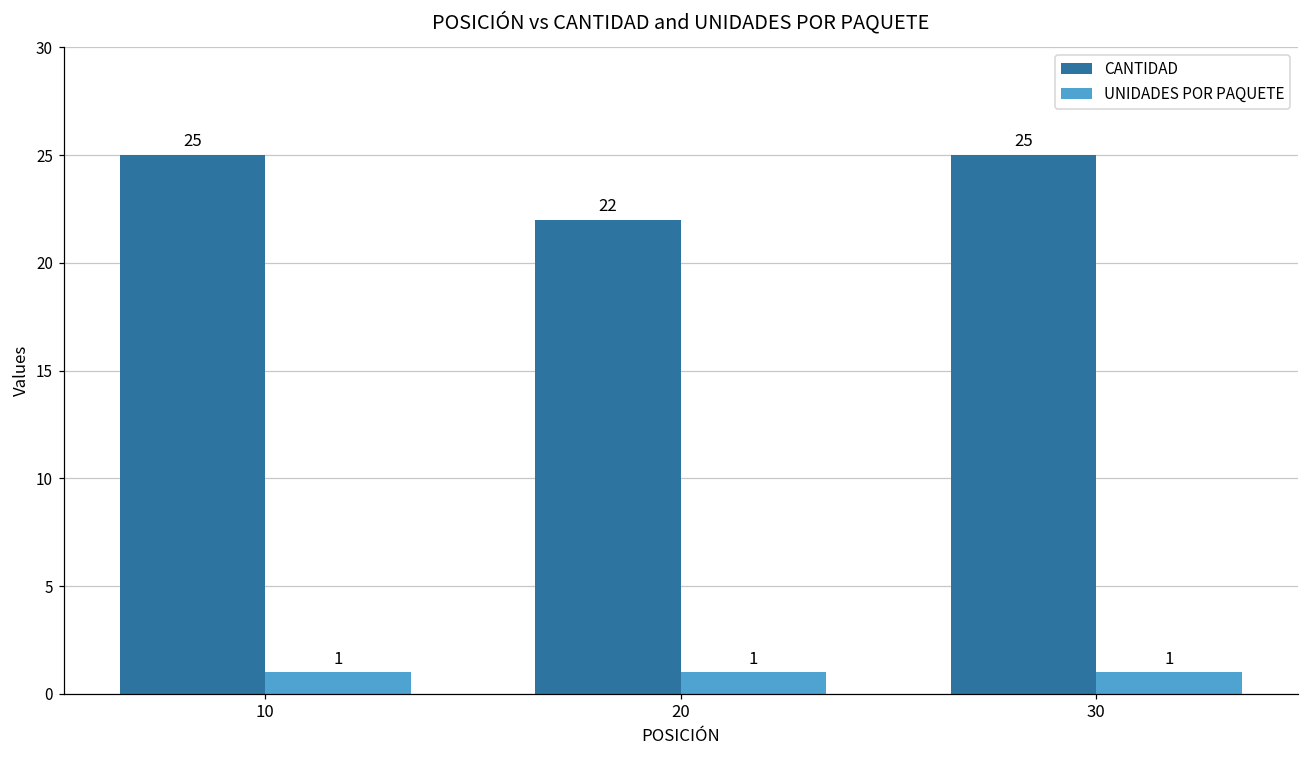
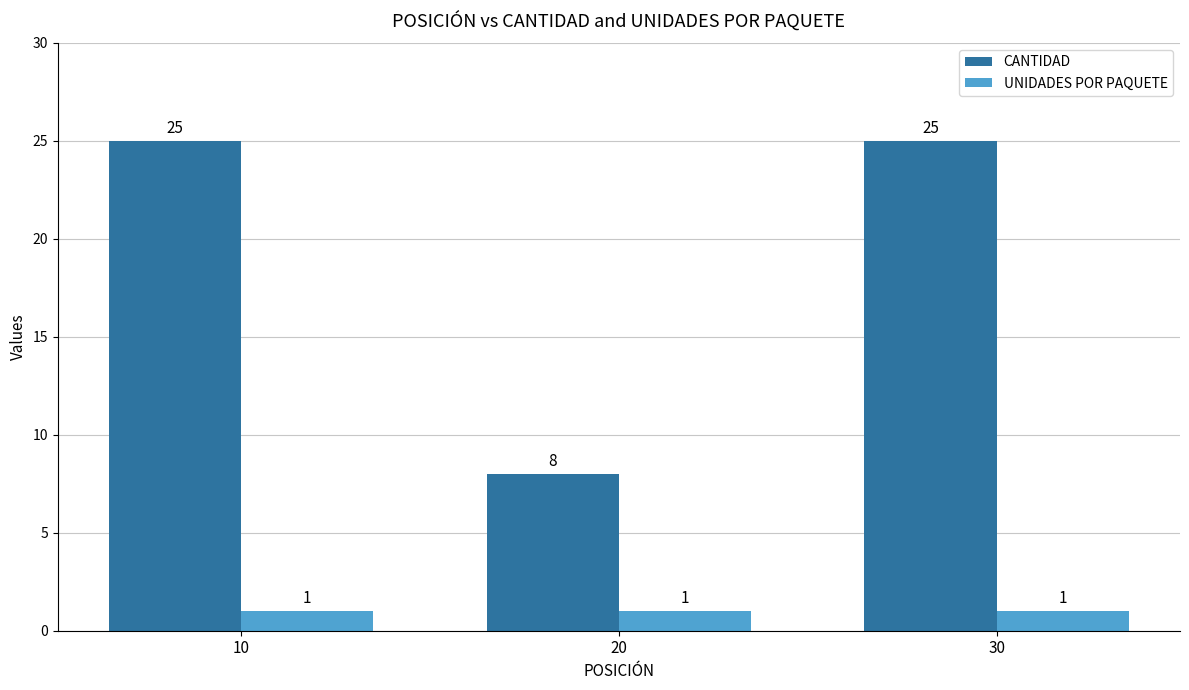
CANTIDAD, 20: 22 -> 8
